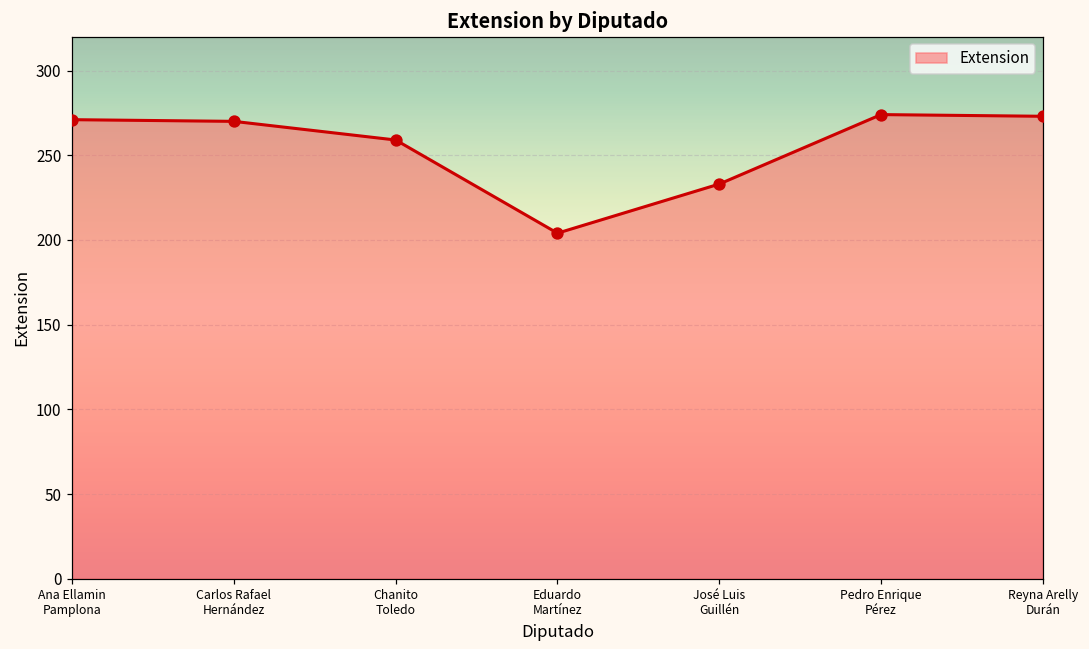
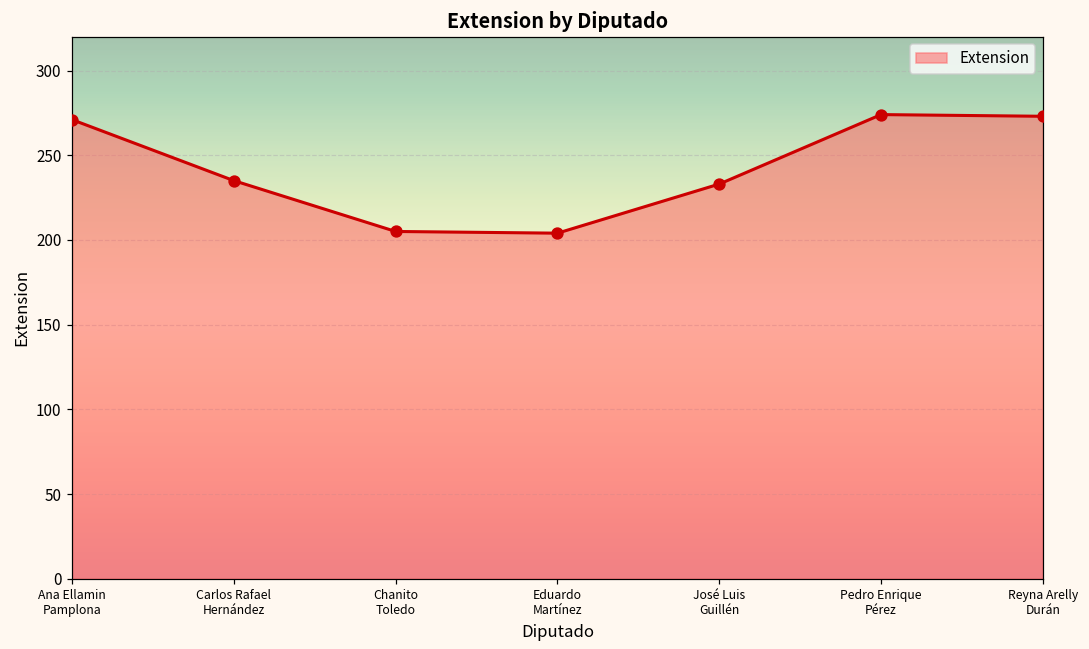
Carlos Rafael Hernández: 270 -> 235
Chanito Toledo: 259 -> 205
